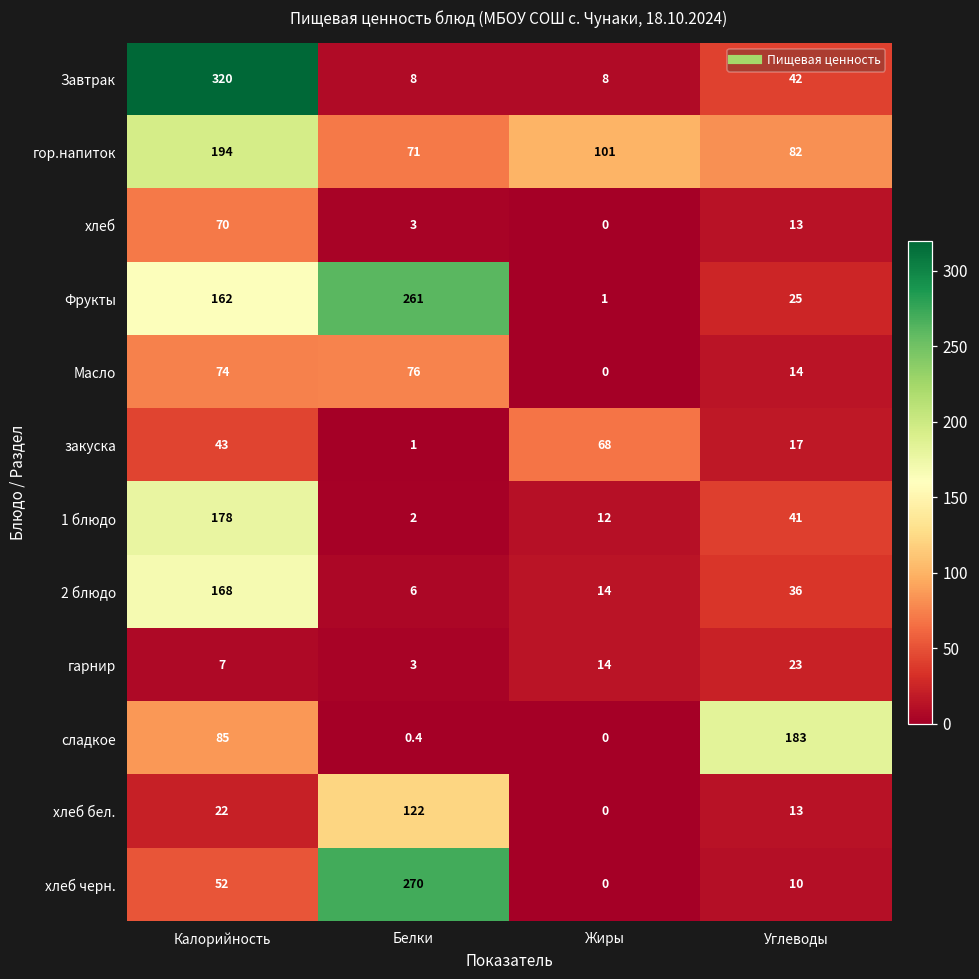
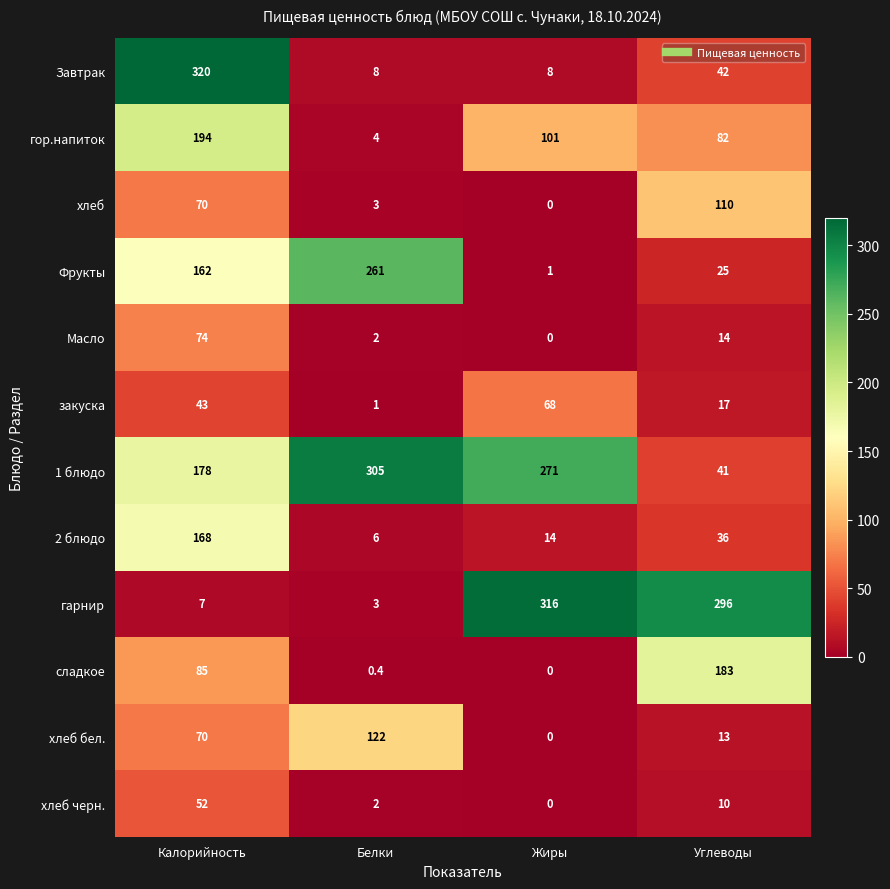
гор.напиток, Белки: 71 -> 4
хлеб, Углеводы: 13 -> 110
Масло, Белки: 76 -> 2
1 блюдо, Белки: 2 -> 305
1 блюдо, Жиры: 12 -> 271
гарнир, Жиры: 14 -> 316
гарнир, Углеводы: 23 -> 296
хлеб бел., Калорийность: 22 -> 70
хлеб черн., Белки: 270 -> 2
